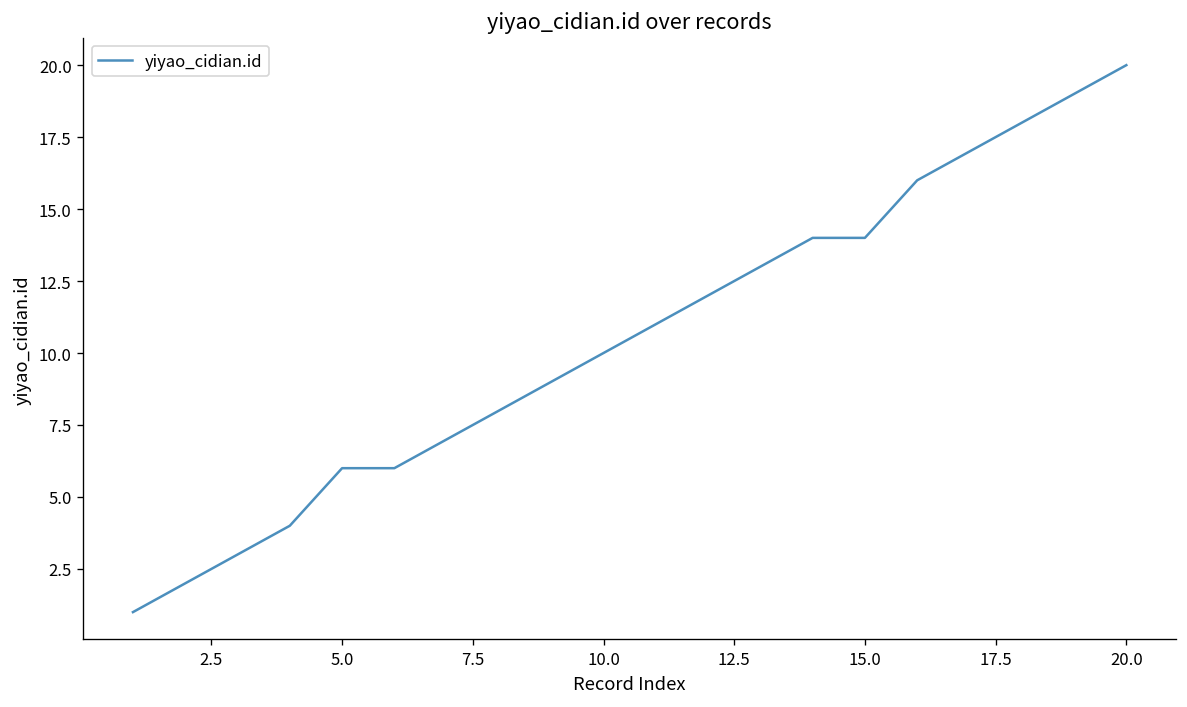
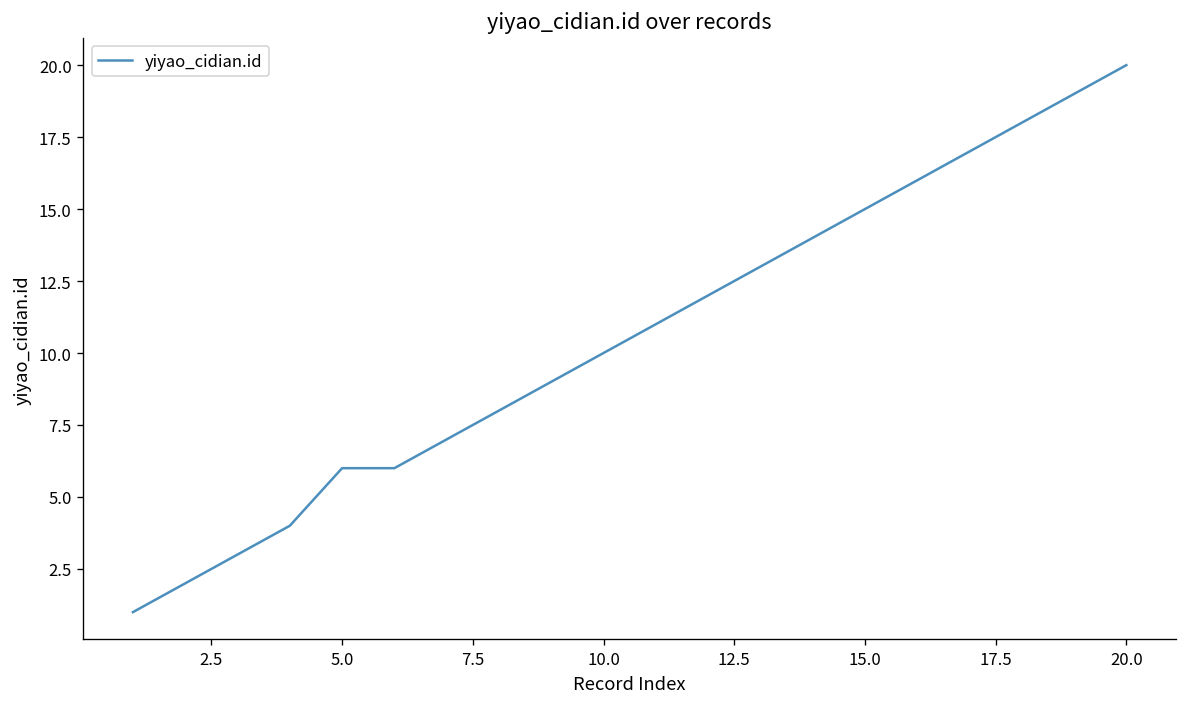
15.0: 14 -> 15
